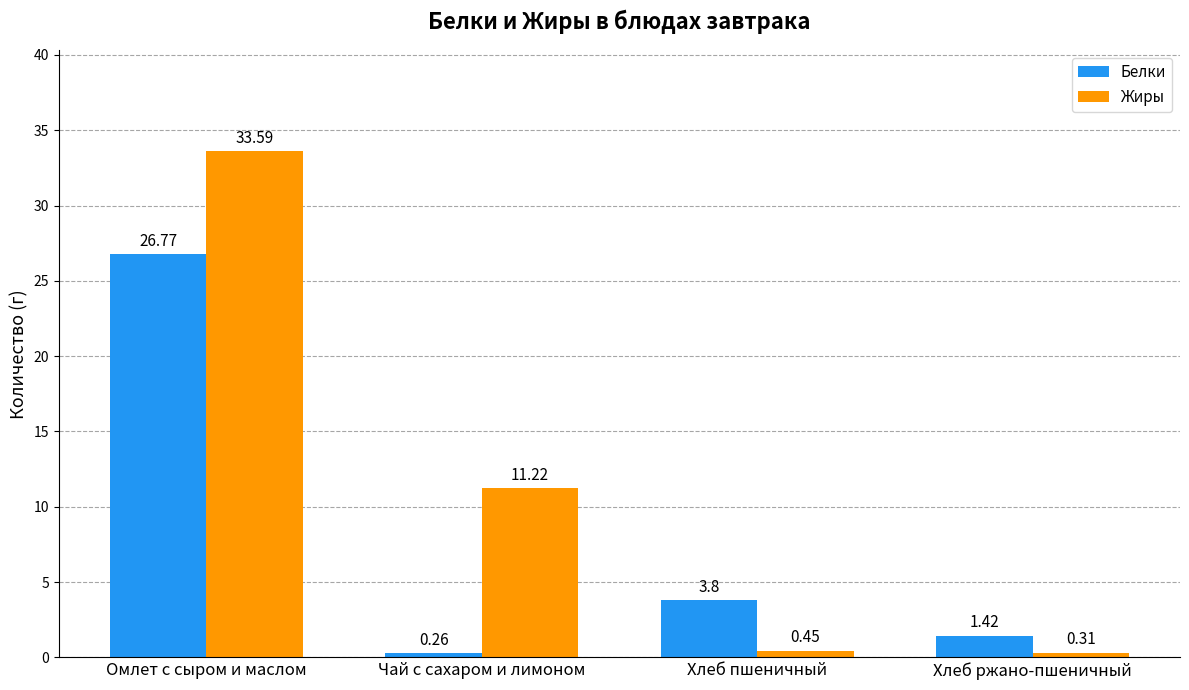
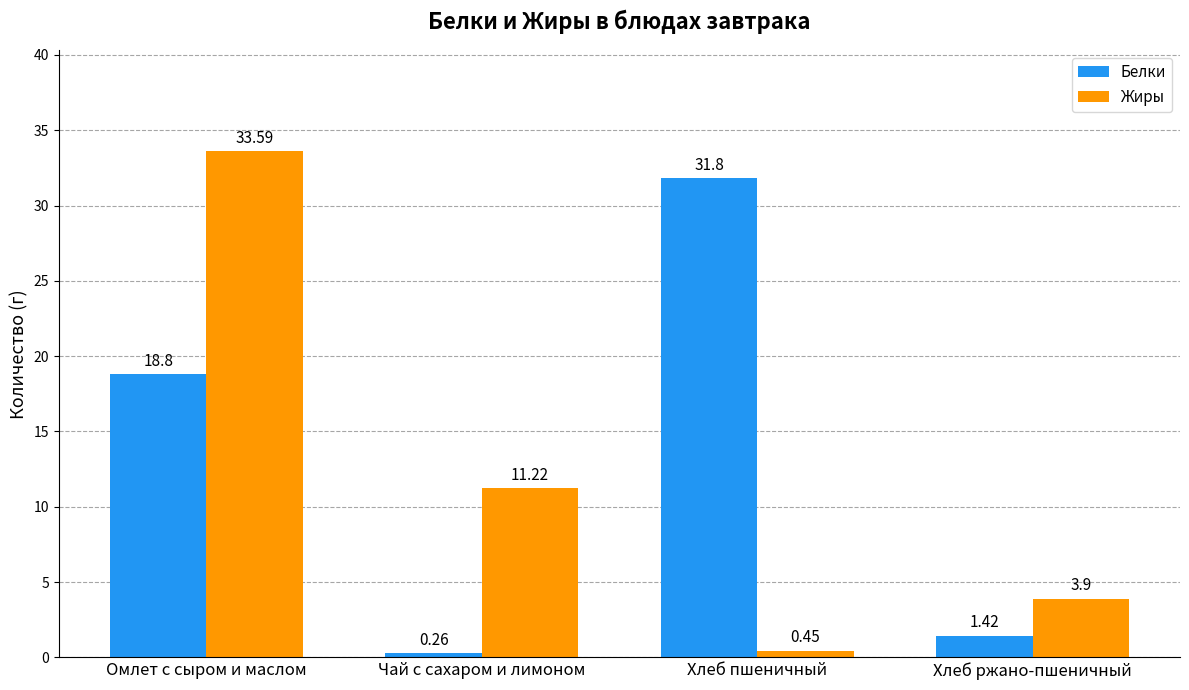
Белки, Омлет с сыром и маслом: 26.77 -> 18.8
Белки, Хлеб пшеничный: 3.8 -> 31.8
Жиры, Хлеб ржано-пшеничный: 0.31 -> 3.9
